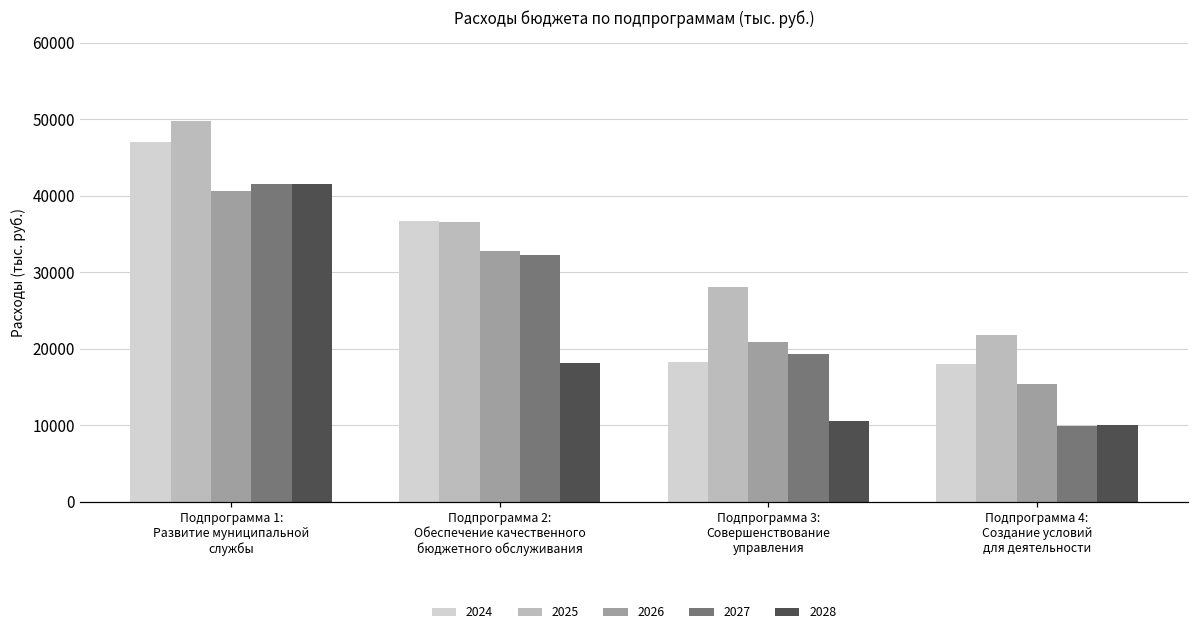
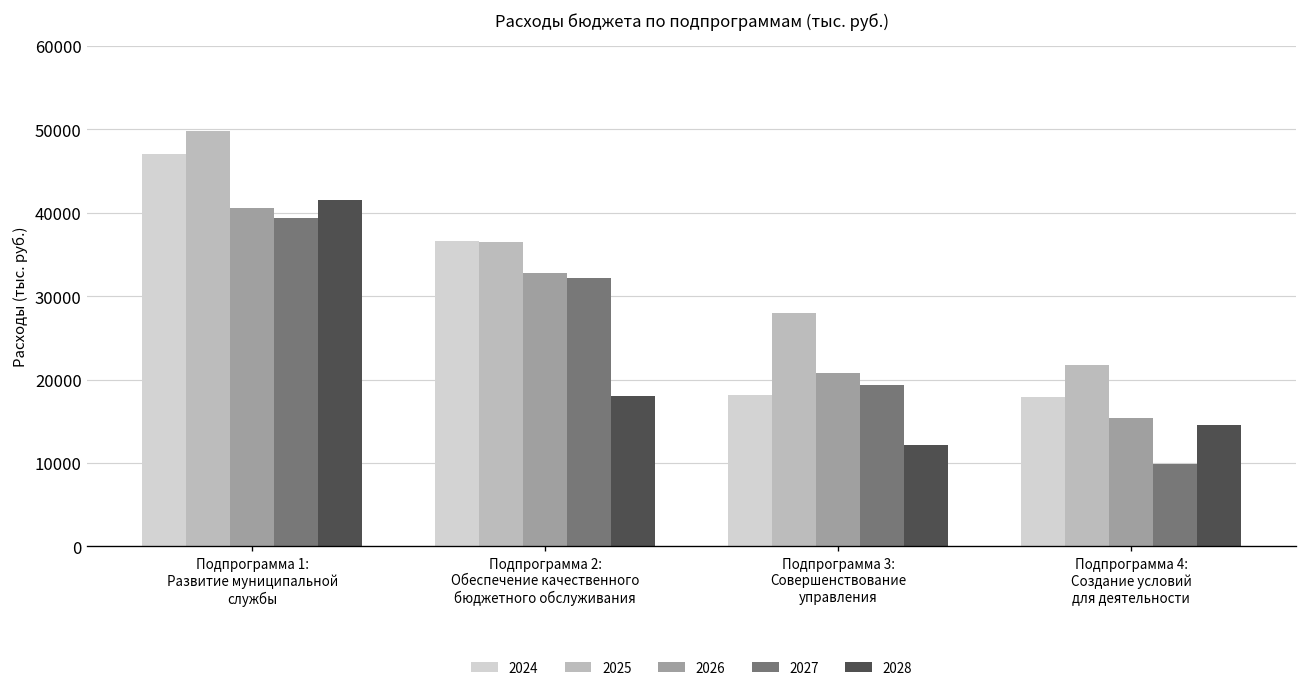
2027, Подпрограмма 1: Развитие муниципальной службы: 41000 -> 39000
2028, Подпрограмма 3: Совершенствование управления: 11000 -> 12000
2028, Подпрограмма 4: Создание условий для деятельности: 10000 -> 15000
